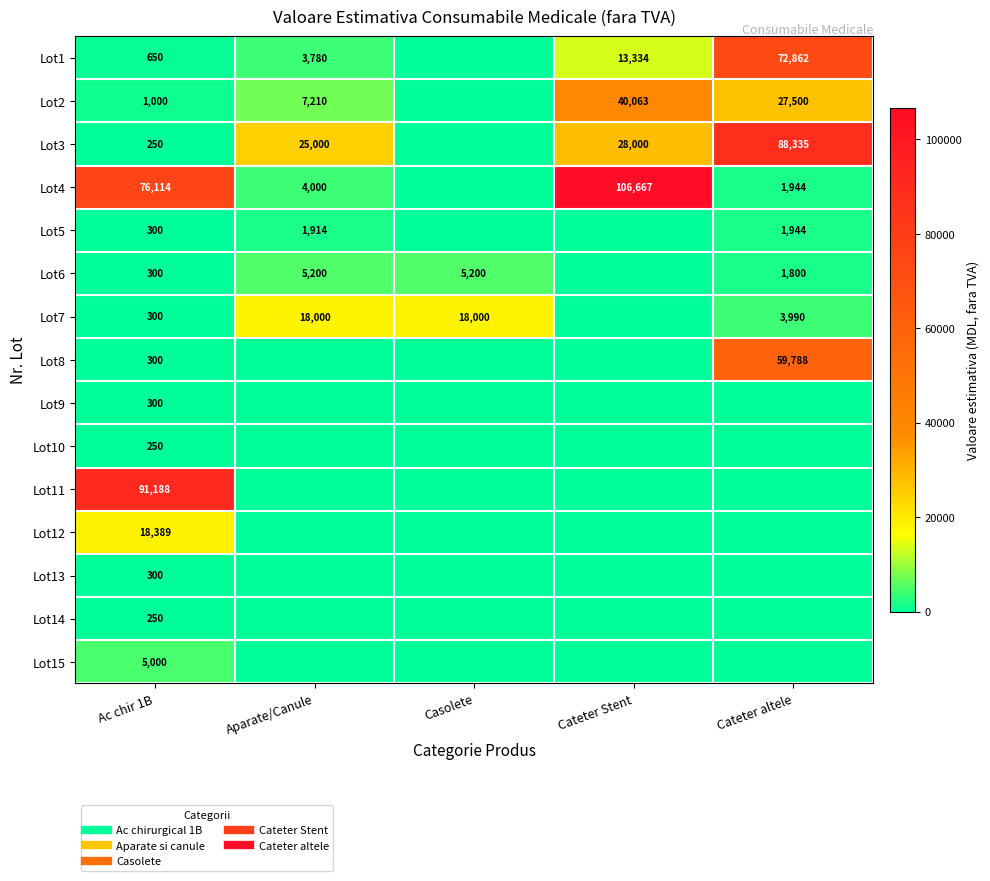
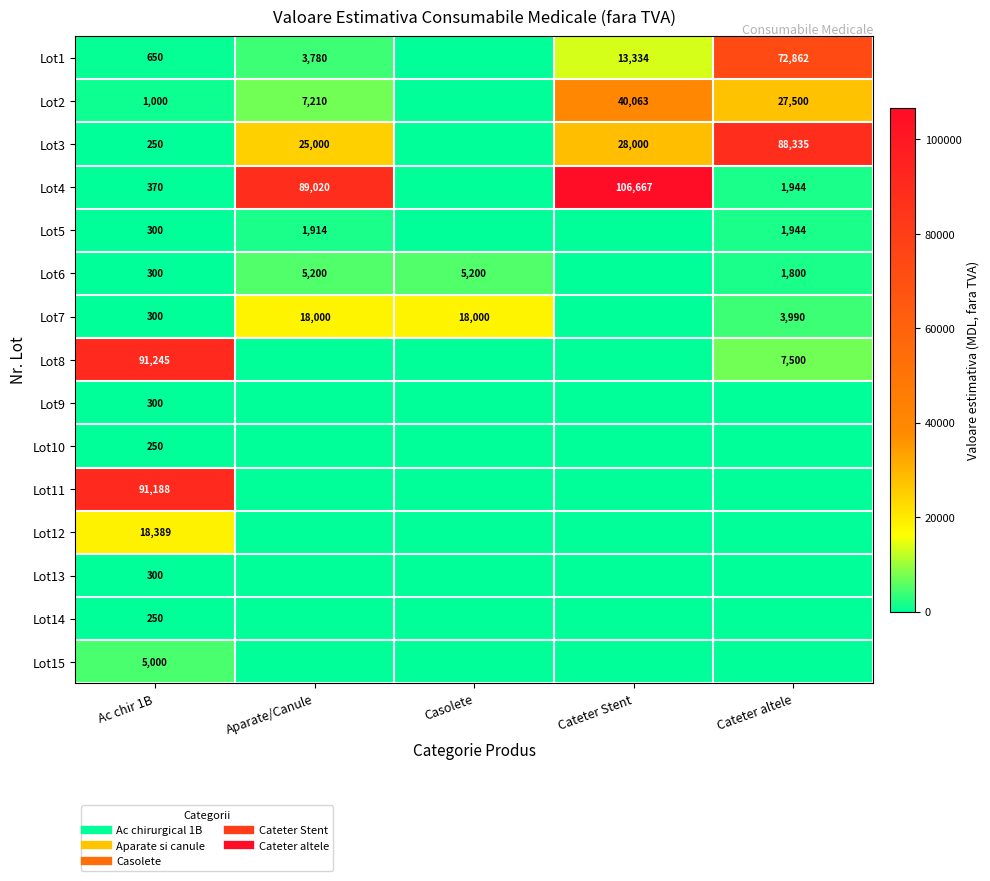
Lot4, Ac chir 1B: 76,114 -> 370
Lot4, Aparate/Canule: 4,000 -> 89,020
Lot8, Ac chir 1B: 300 -> 91,245
Lot8, Cateter altele: 59,788 -> 7,500
